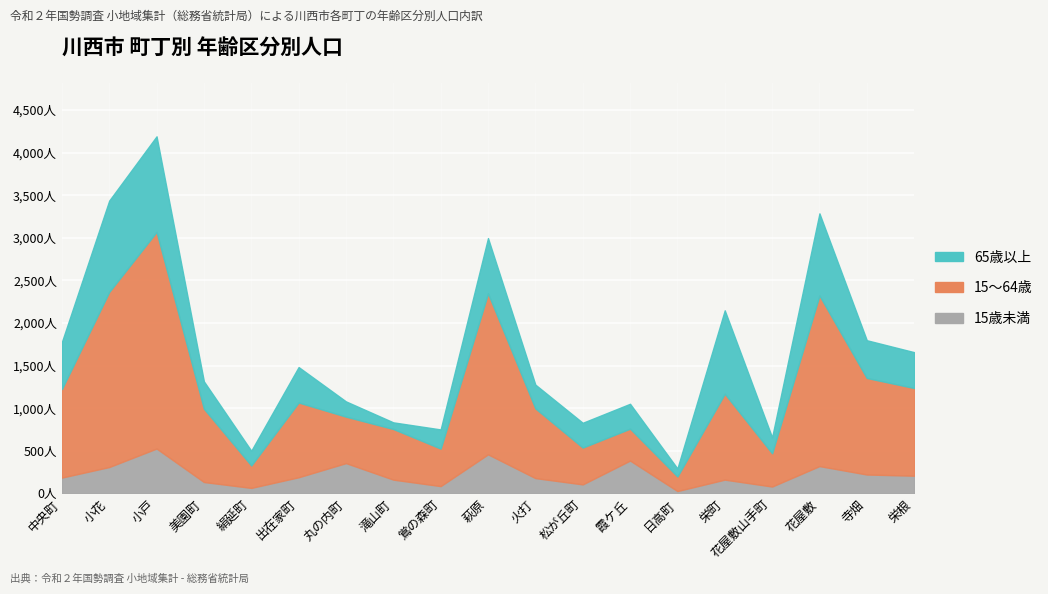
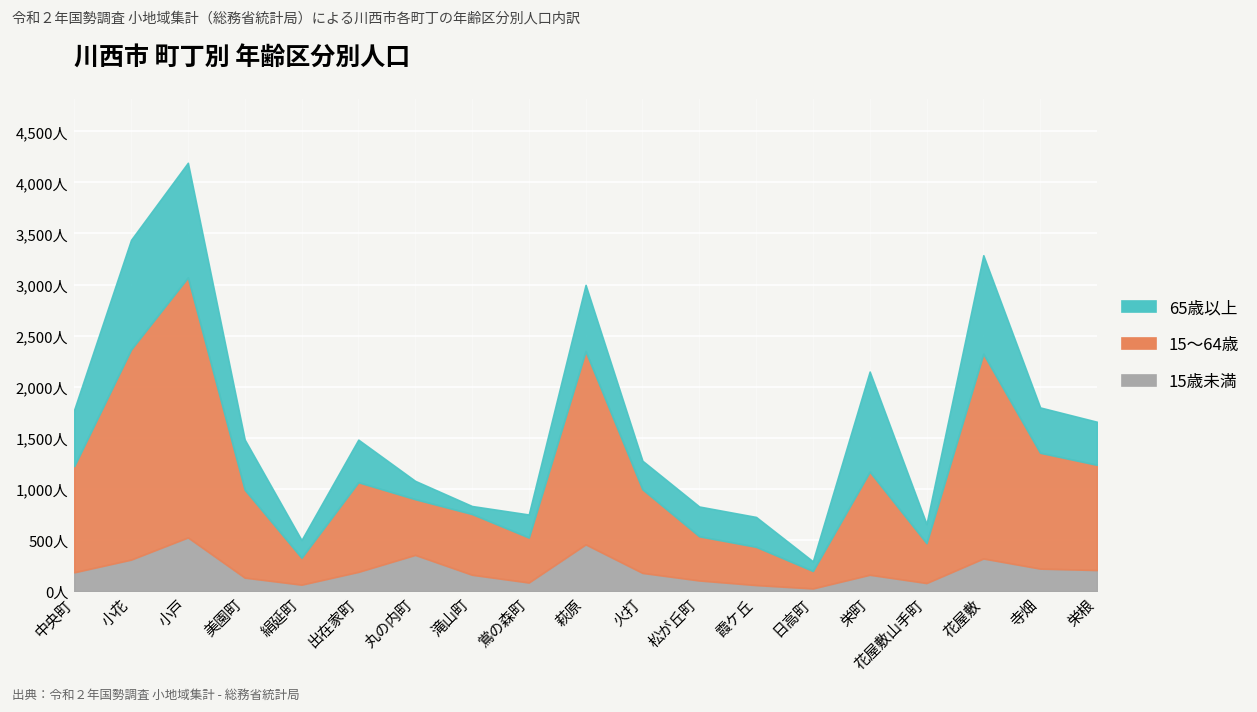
65歳以上, 美園町: 300人 -> 500人
15歳未満, 霞ケ丘: 400人 -> 100人
